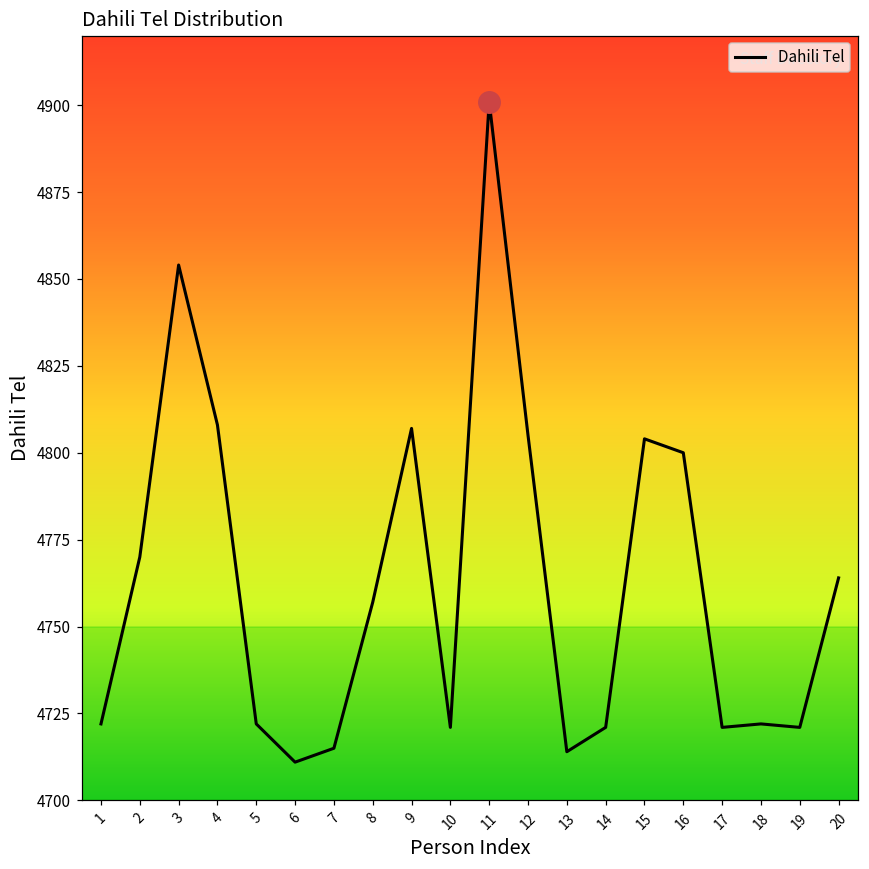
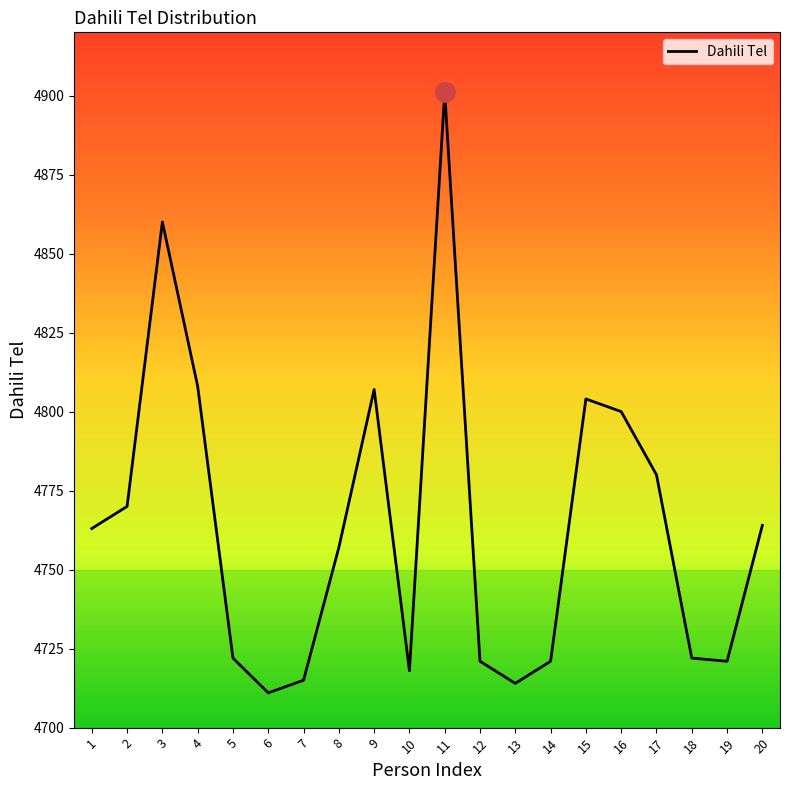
Dahili Tel, 1: 4722 -> 4763
Dahili Tel, 3: 4854 -> 4860
Dahili Tel, 10: 4721 -> 4718
Dahili Tel, 12: 4805 -> 4721
Dahili Tel, 17: 4721 -> 4780
